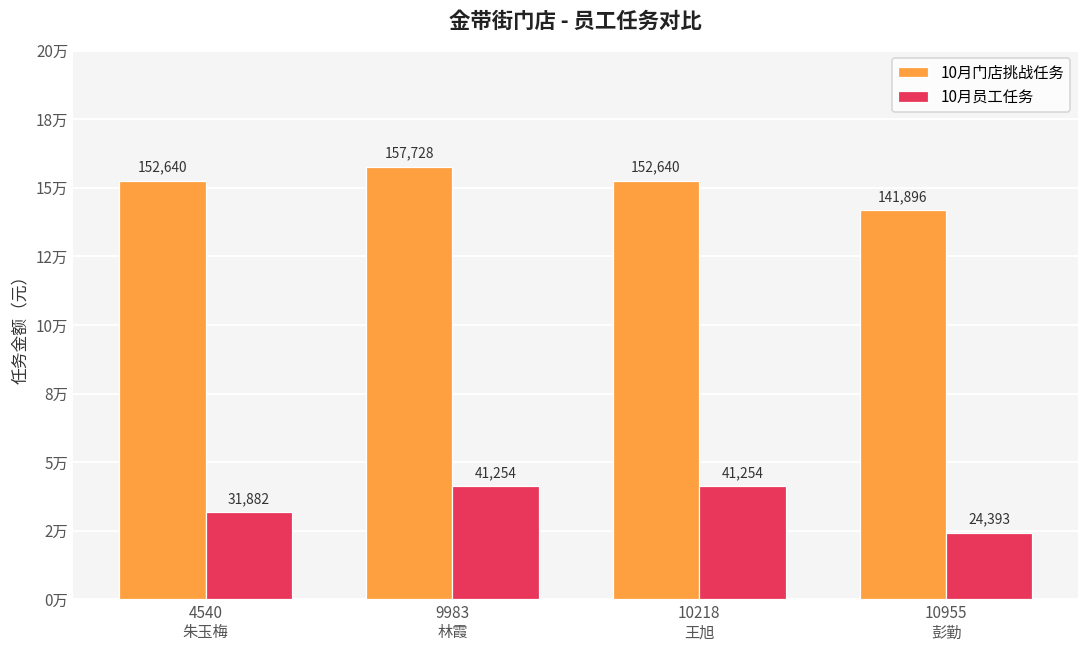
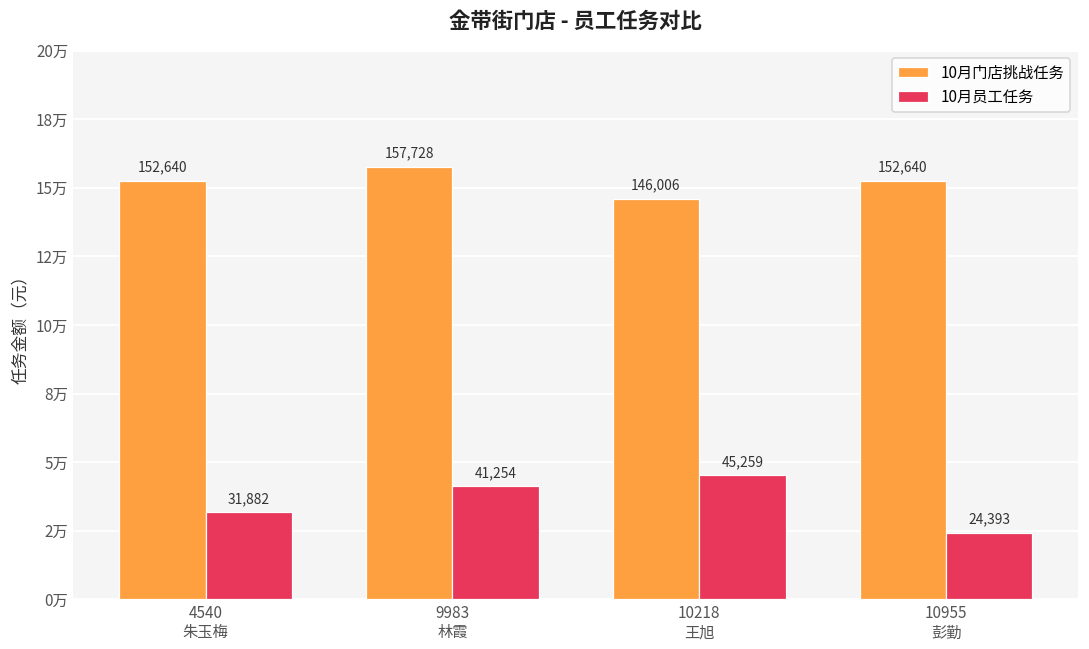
10月门店挑战任务, 10218 王旭: 152,640 -> 146,006
10月员工任务, 10218 王旭: 41,254 -> 45,259
10月门店挑战任务, 10955 彭勤: 141,896 -> 152,640
